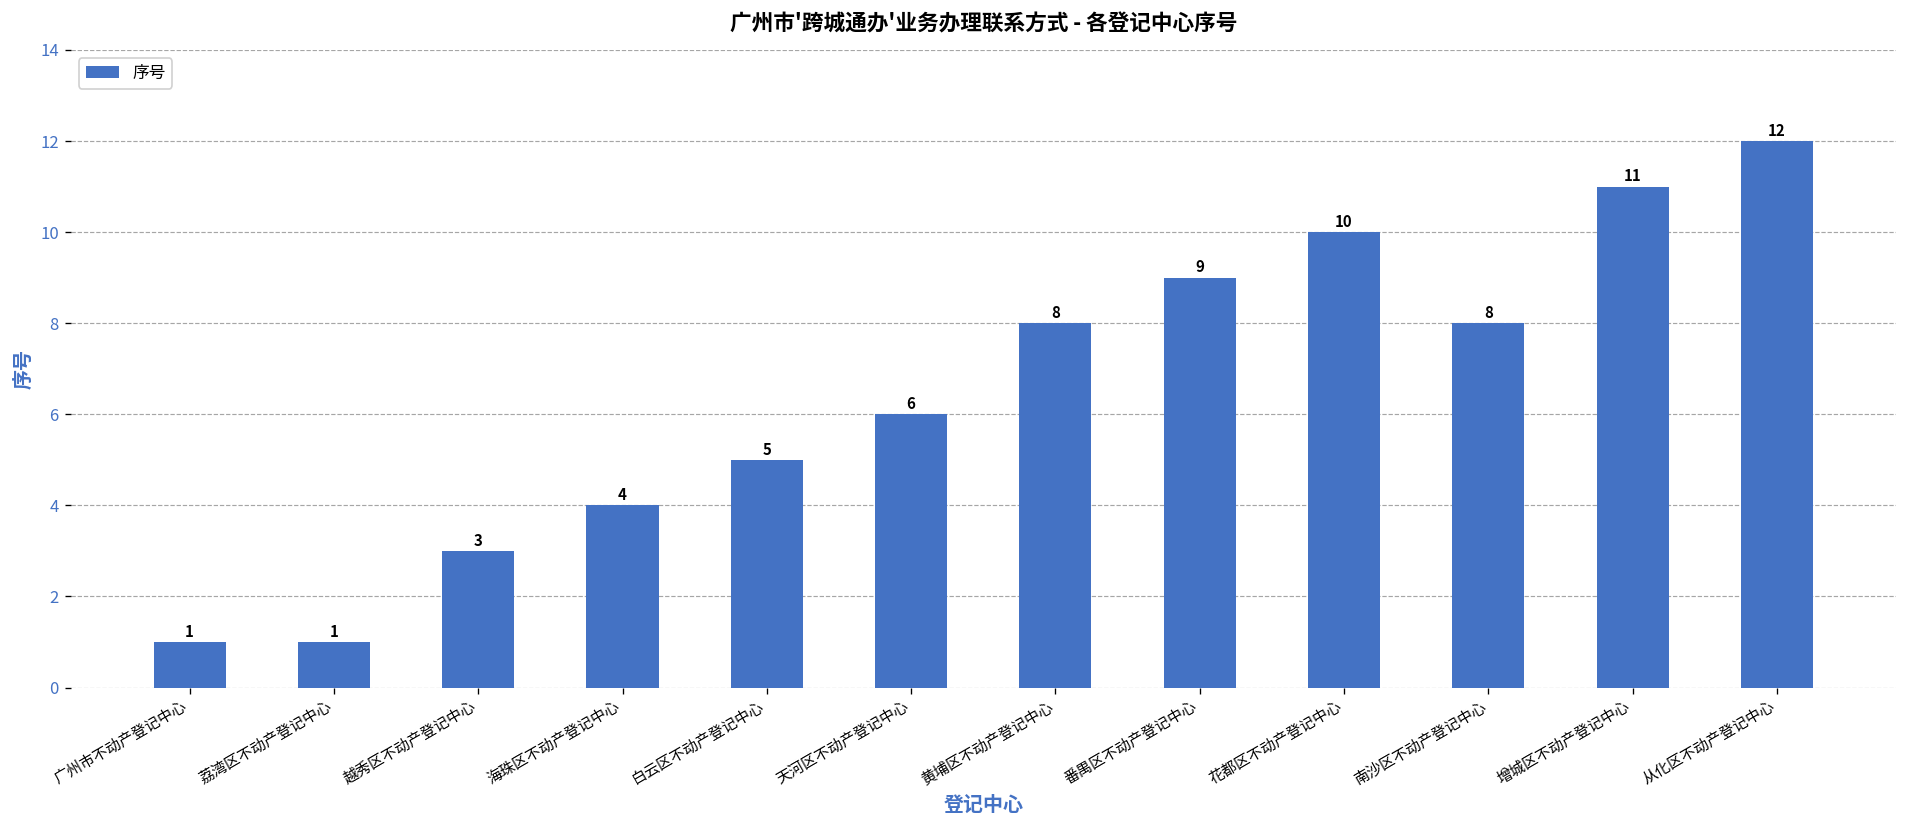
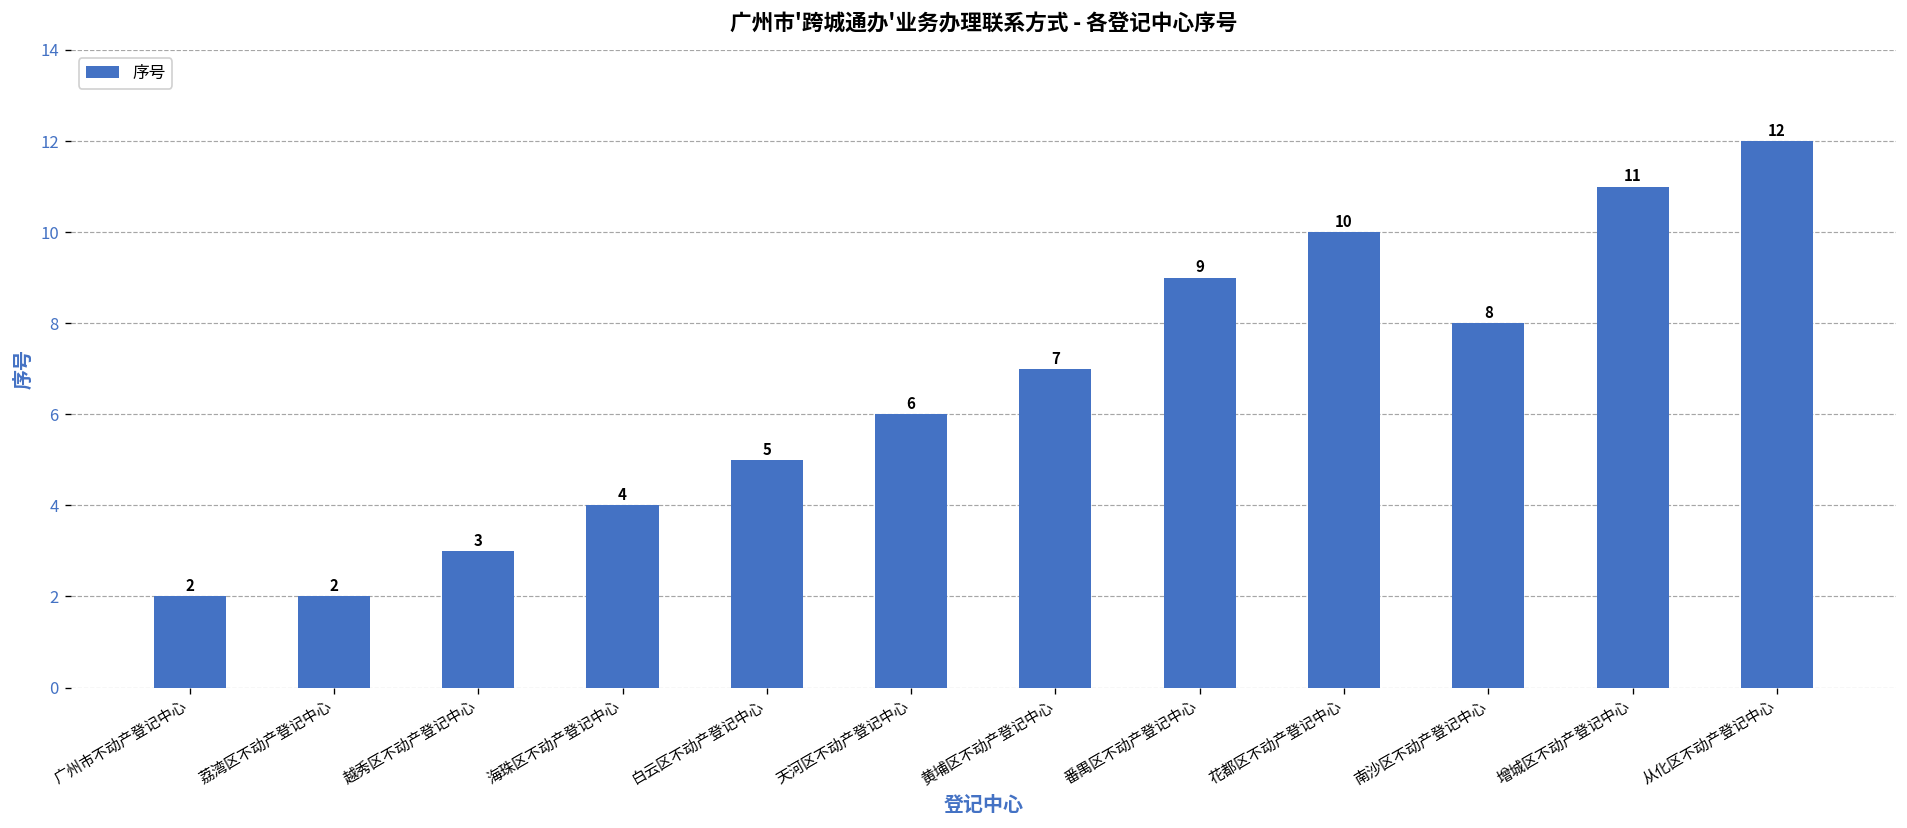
广州市不动产登记中心: 1 -> 2
荔湾区不动产登记中心: 1 -> 2
黄埔区不动产登记中心: 8 -> 7
